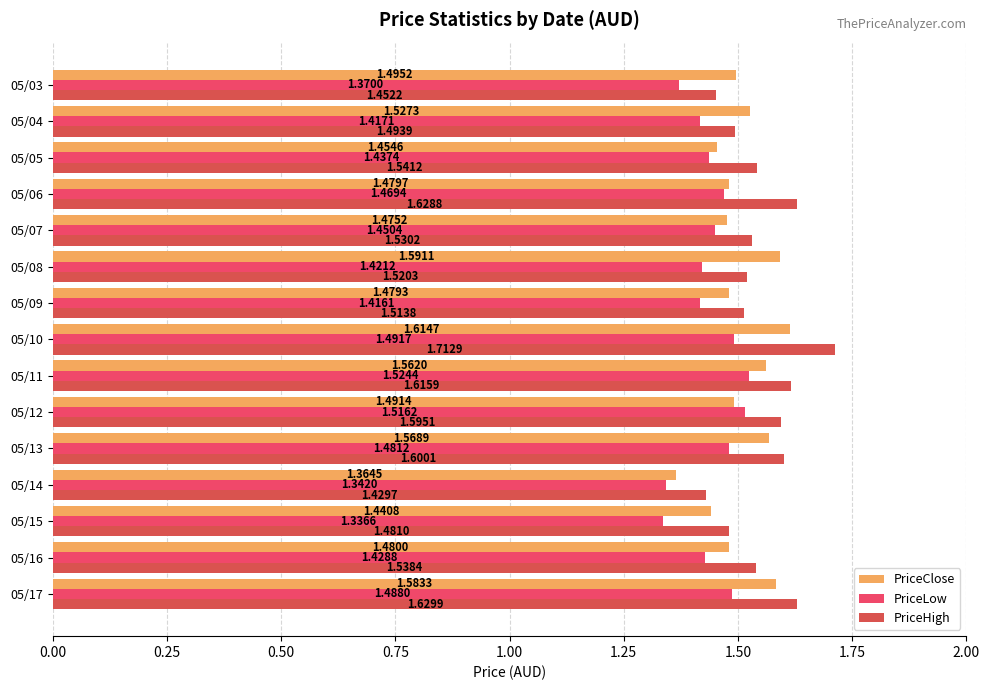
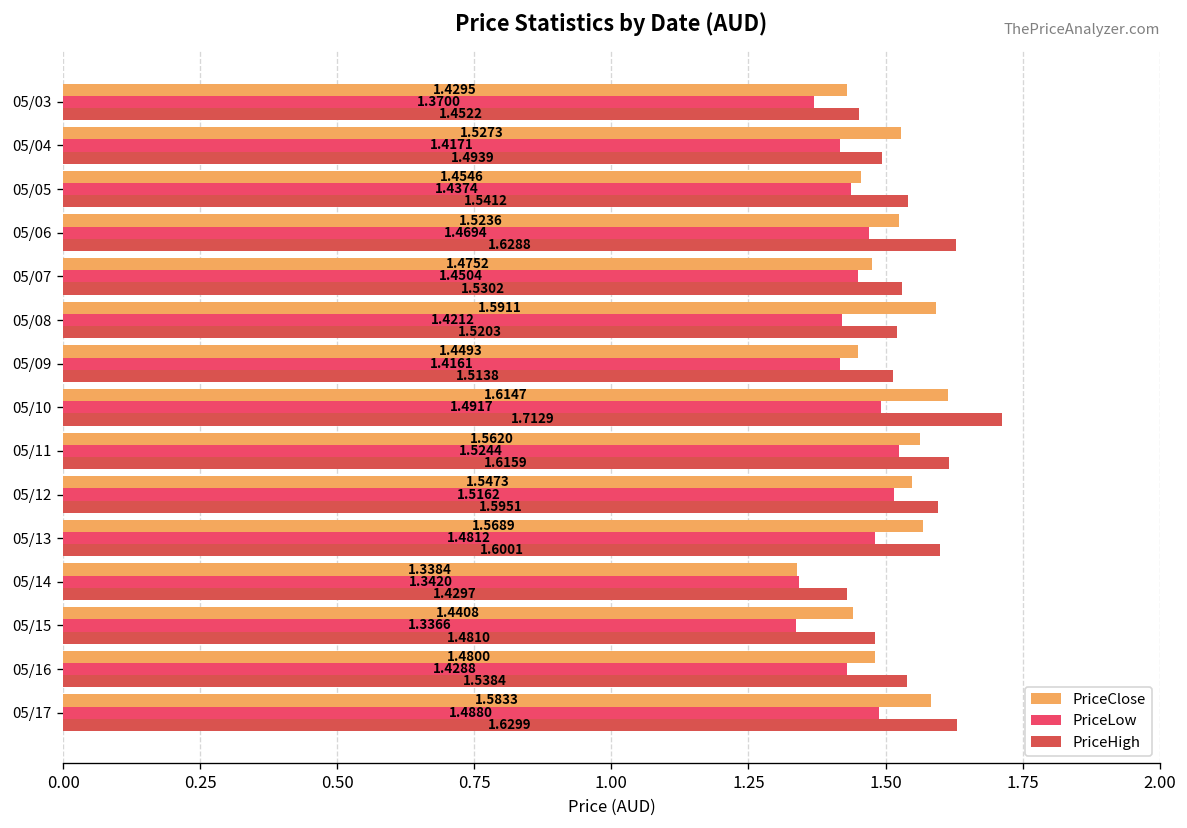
PriceClose, 05/03: 1.4952 -> 1.4295
PriceClose, 05/06: 1.4797 -> 1.5236
PriceClose, 05/09: 1.4793 -> 1.4493
PriceClose, 05/12: 1.4914 -> 1.5473
PriceClose, 05/14: 1.3645 -> 1.3384
